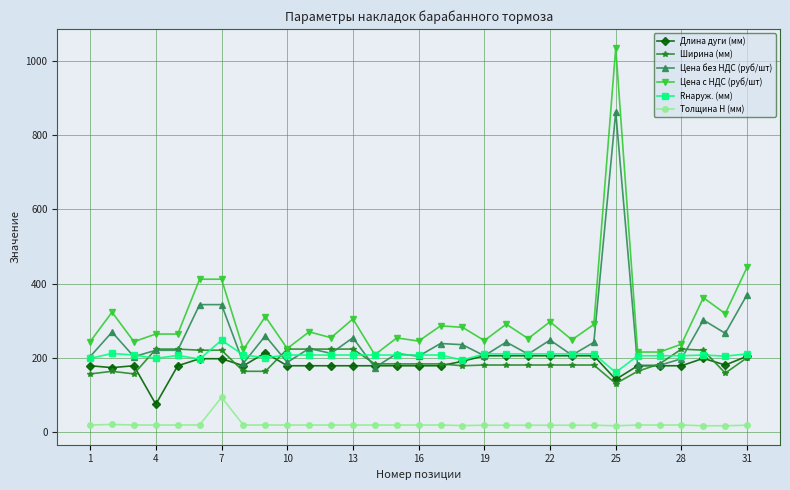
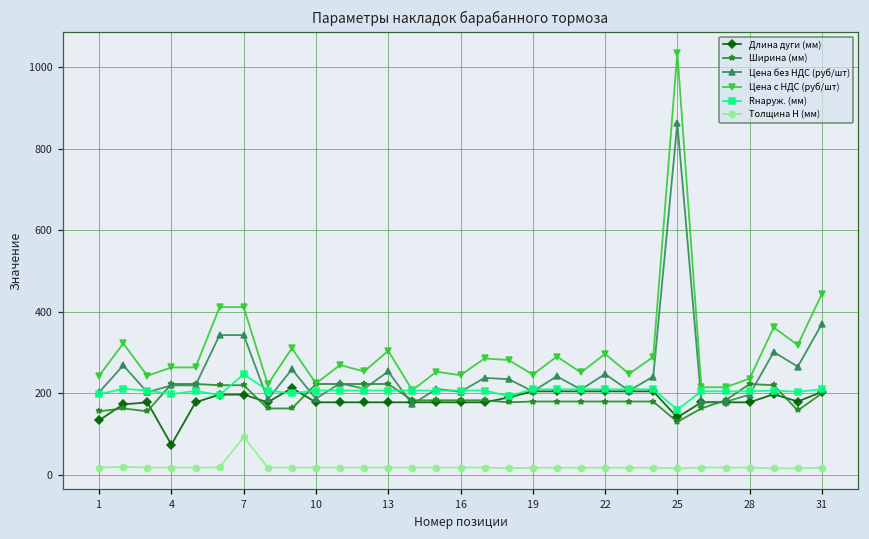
Длина дуги (мм), 1: 180 -> 130
